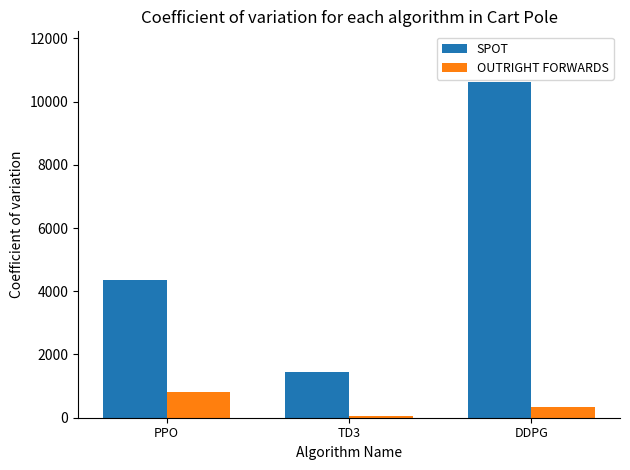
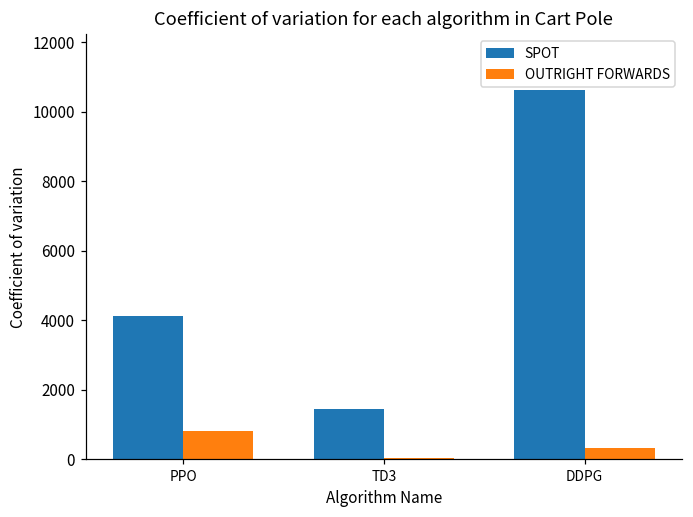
SPOT, PPO: 4400 -> 4100
